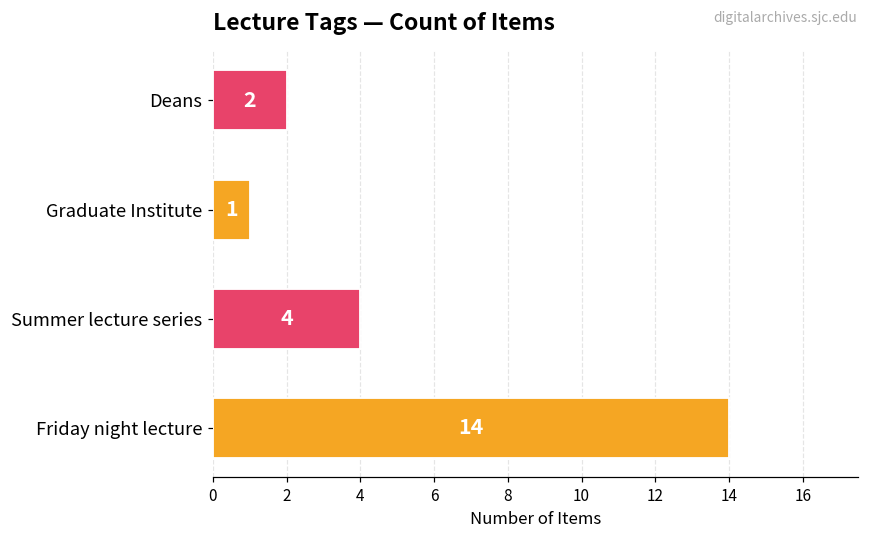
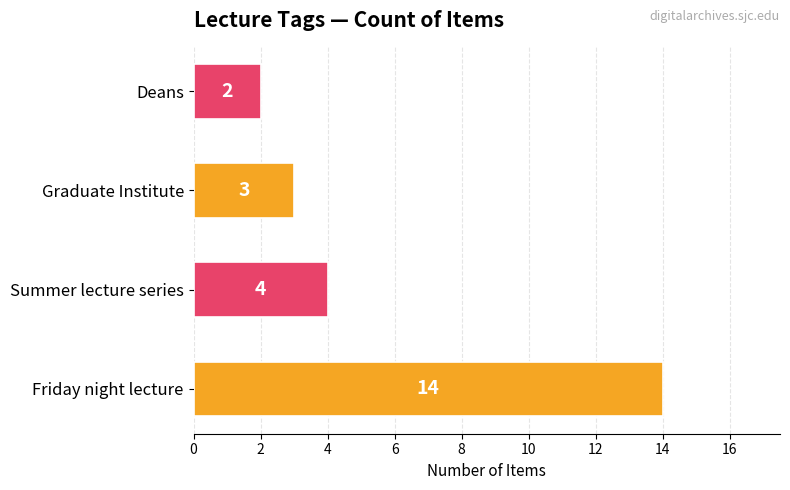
Graduate Institute: 1 -> 3
